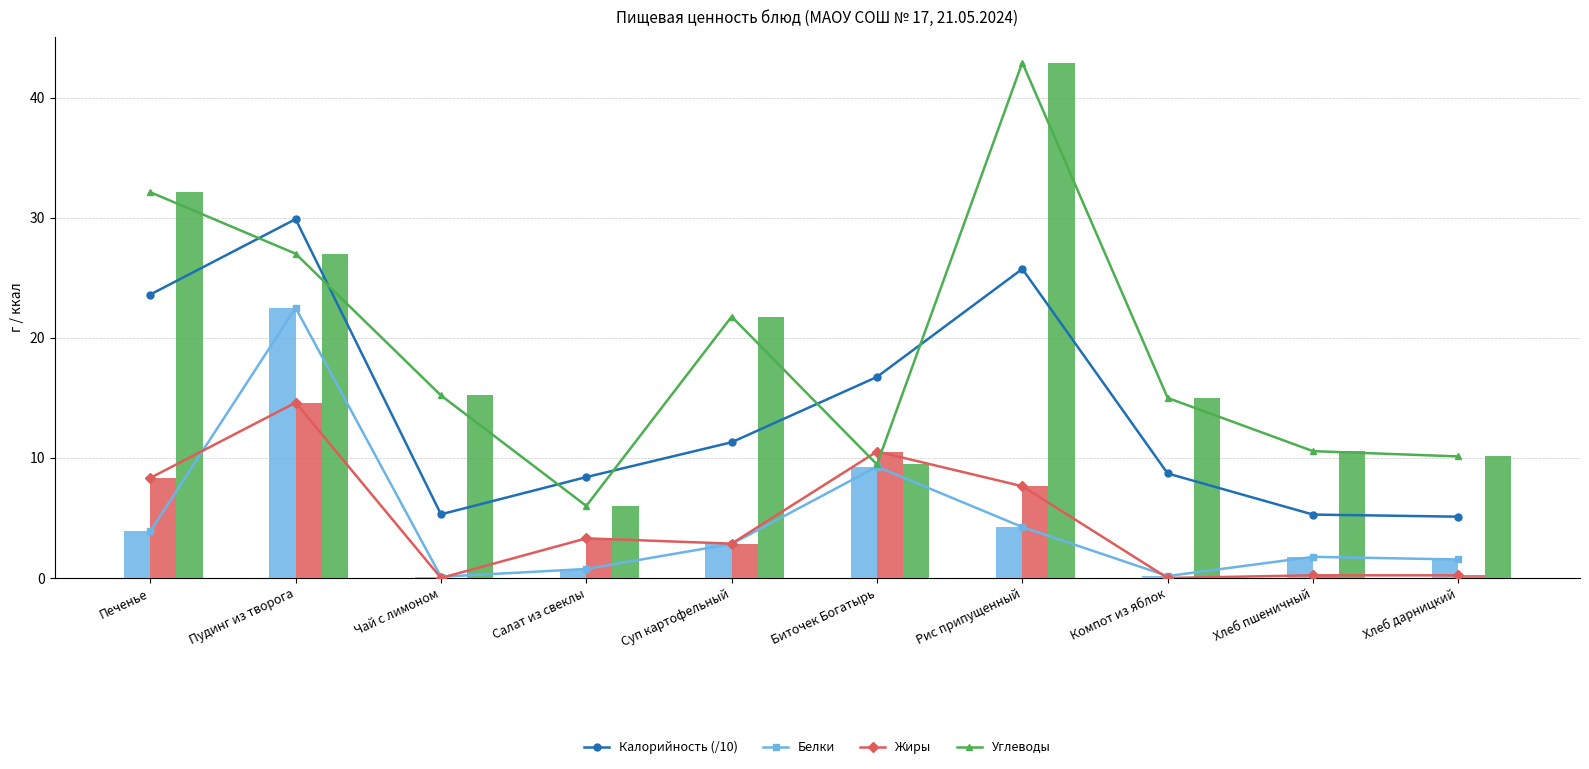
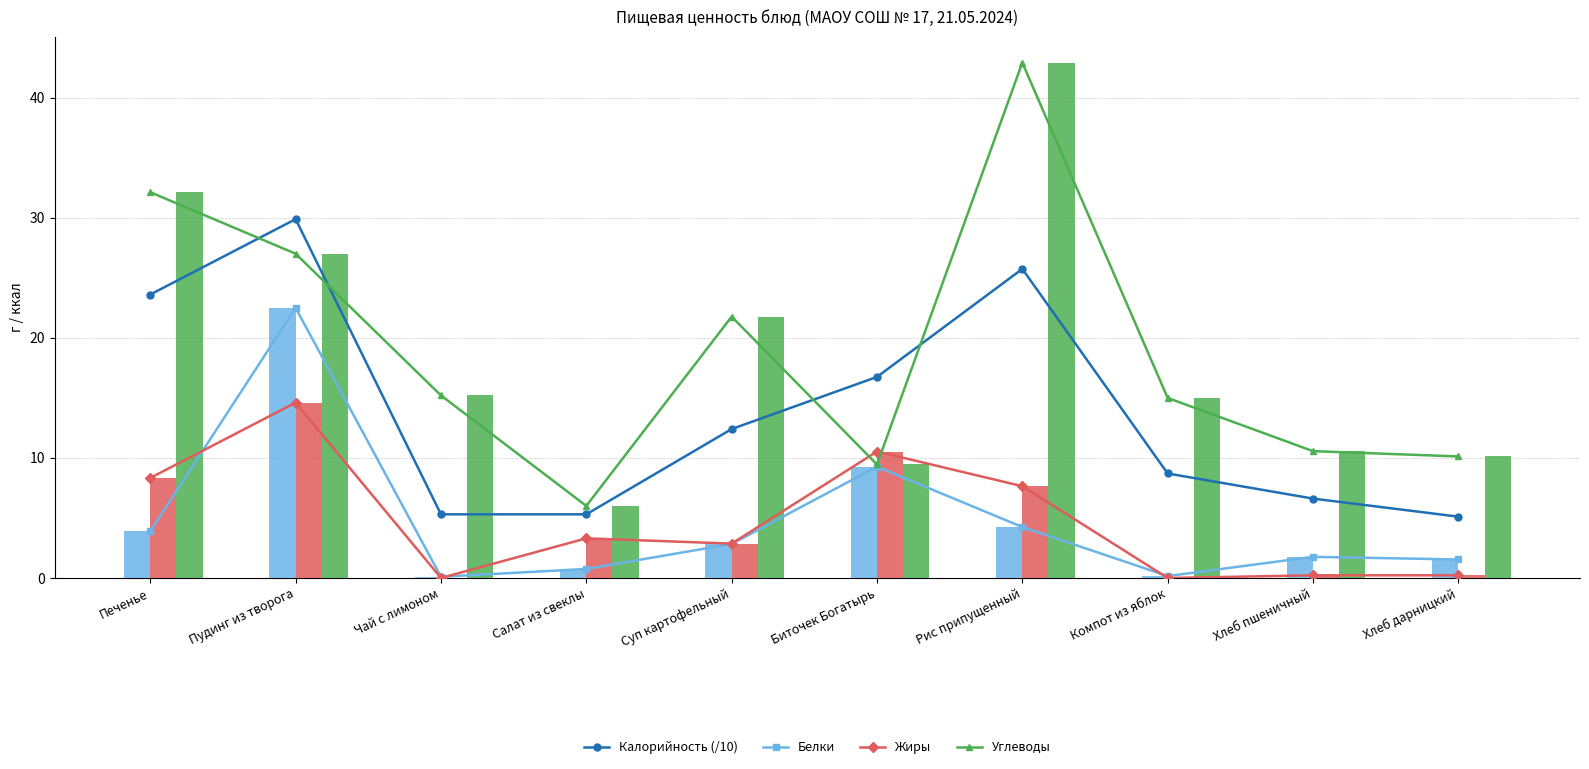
Калорийность (/10), Салат из свеклы: 8.4 -> 5.3
Калорийность (/10), Суп картофельный: 11.3 -> 12.4
Калорийность (/10), Хлеб пшеничный: 5.3 -> 6.6
